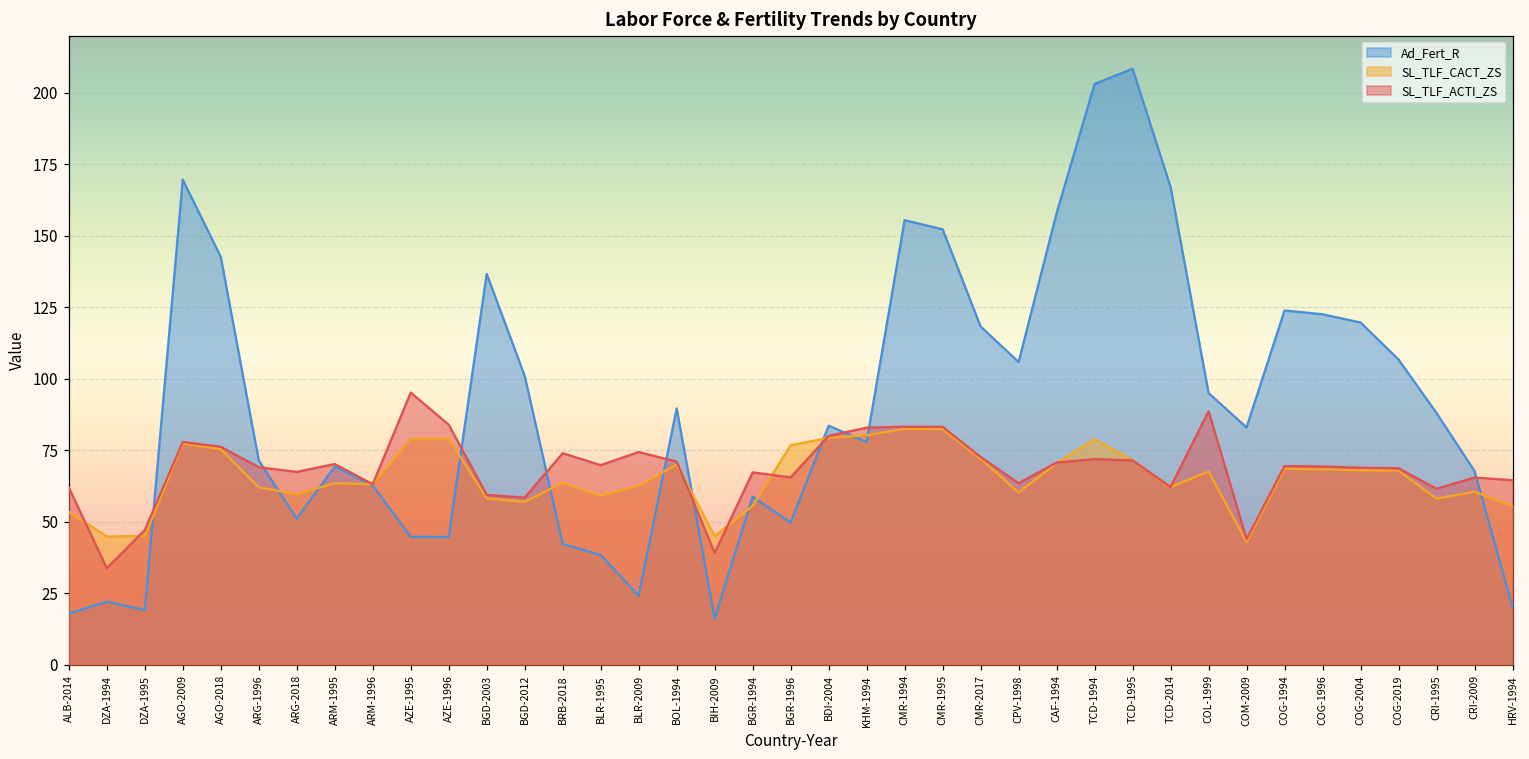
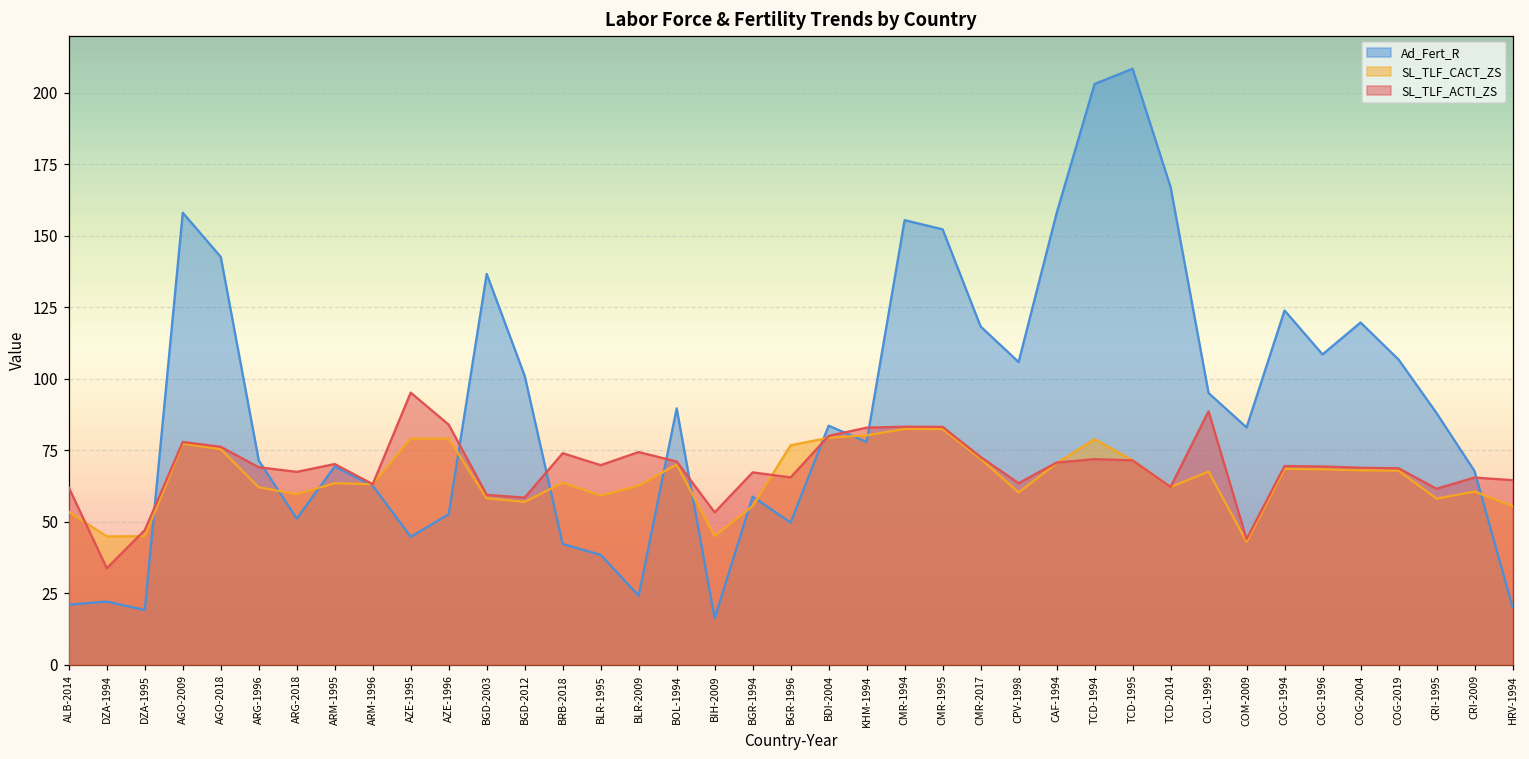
Ad_Fert_R, ALB-2014: 18 -> 21
Ad_Fert_R, AGO-2009: 170 -> 158
Ad_Fert_R, AZE-1996: 45 -> 53
SL_TLF_ACTI_ZS, BIH-2009: 39 -> 53
Ad_Fert_R, COG-1996: 123 -> 108
